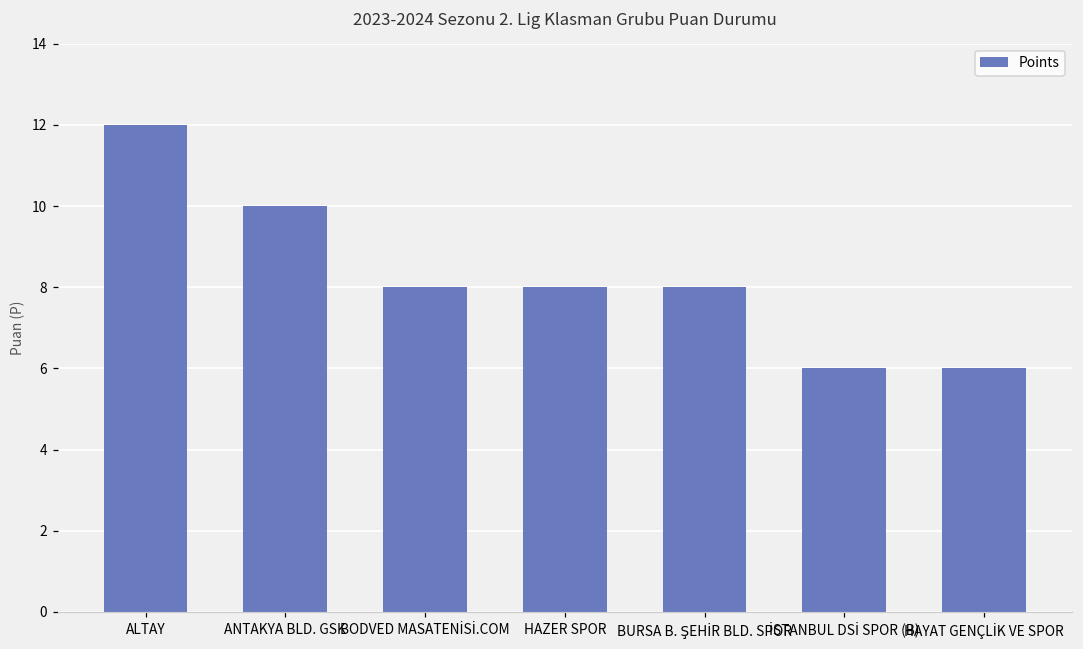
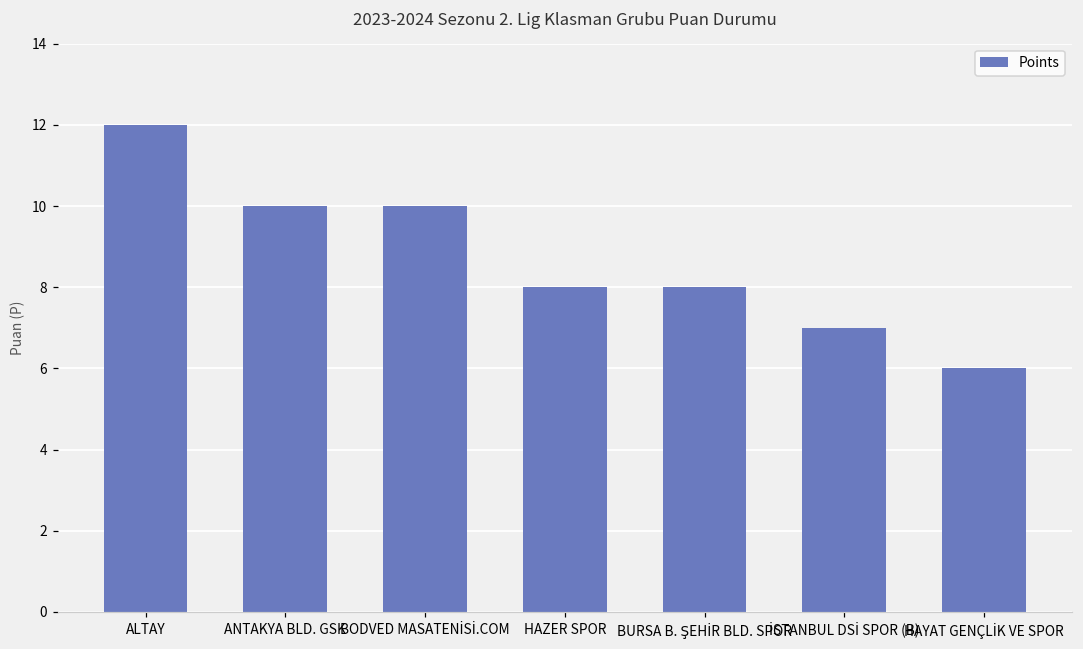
BODVED MASATENİSİ.COM: 8 -> 10
İSTANBUL DSİ SPOR (B): 6 -> 7
